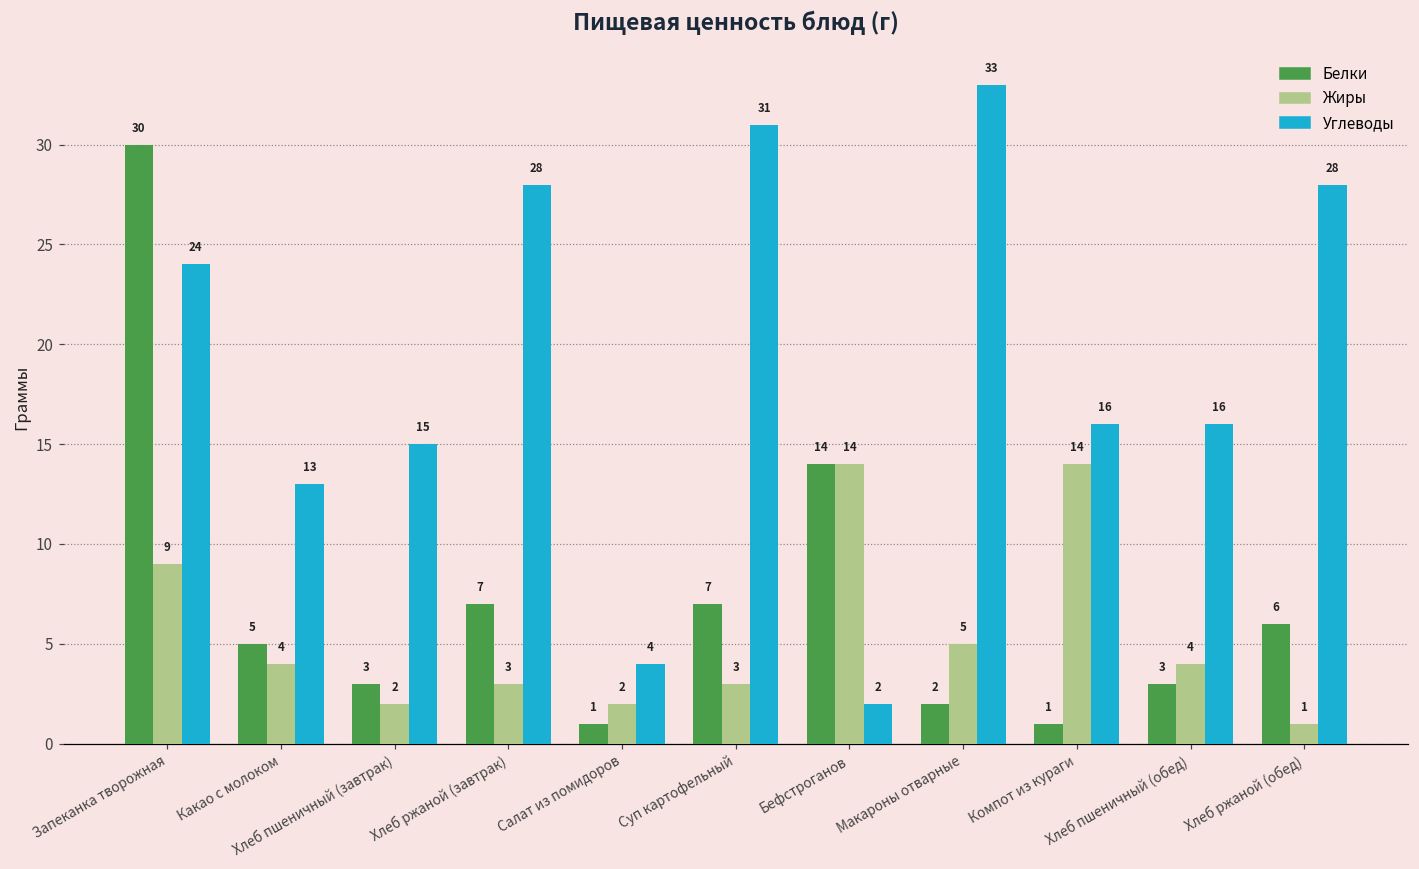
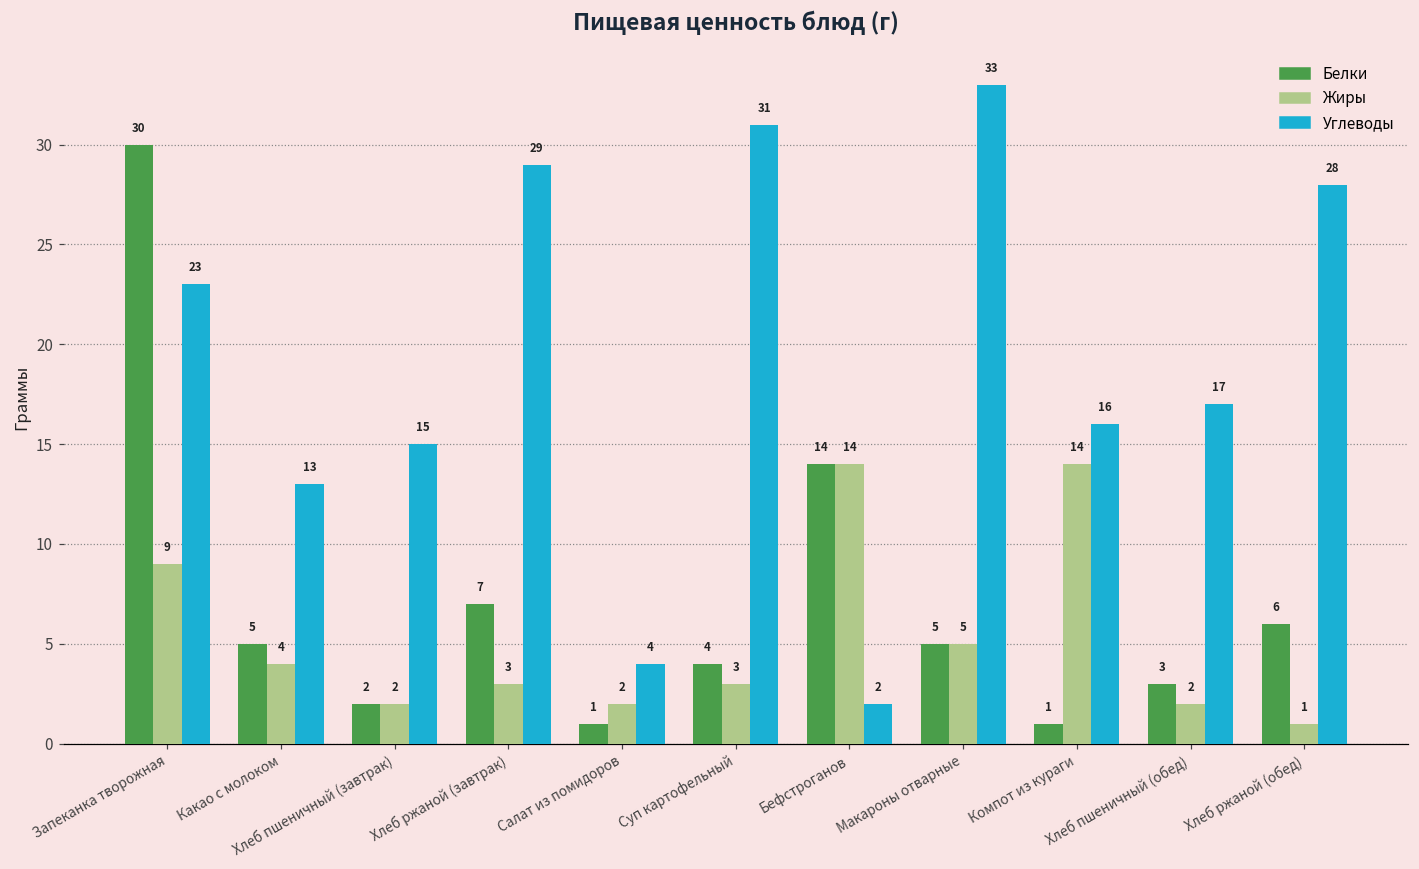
Углеводы, Запеканка творожная: 24 -> 23
Белки, Хлеб пшеничный (завтрак): 3 -> 2
Углеводы, Хлеб ржаной (завтрак): 28 -> 29
Белки, Суп картофельный: 7 -> 4
Белки, Макароны отварные: 2 -> 5
Жиры, Хлеб пшеничный (обед): 4 -> 2
Углеводы, Хлеб пшеничный (обед): 16 -> 17
